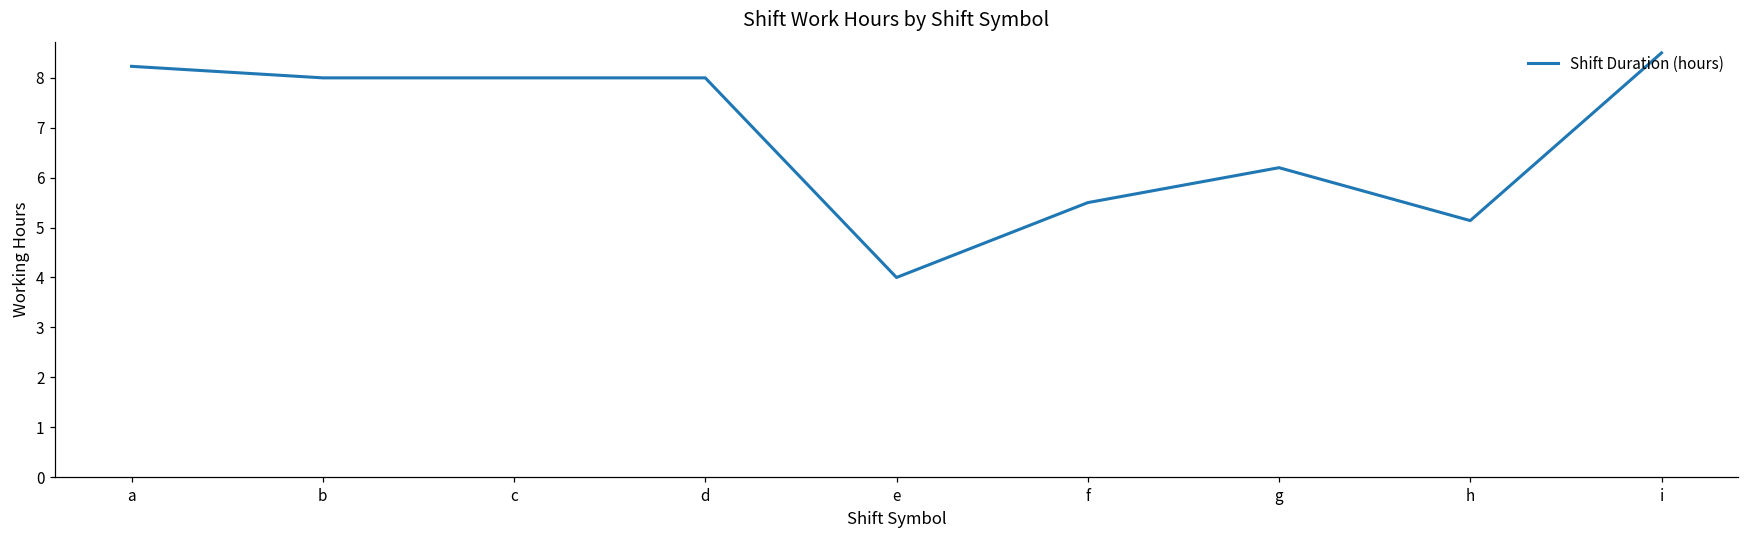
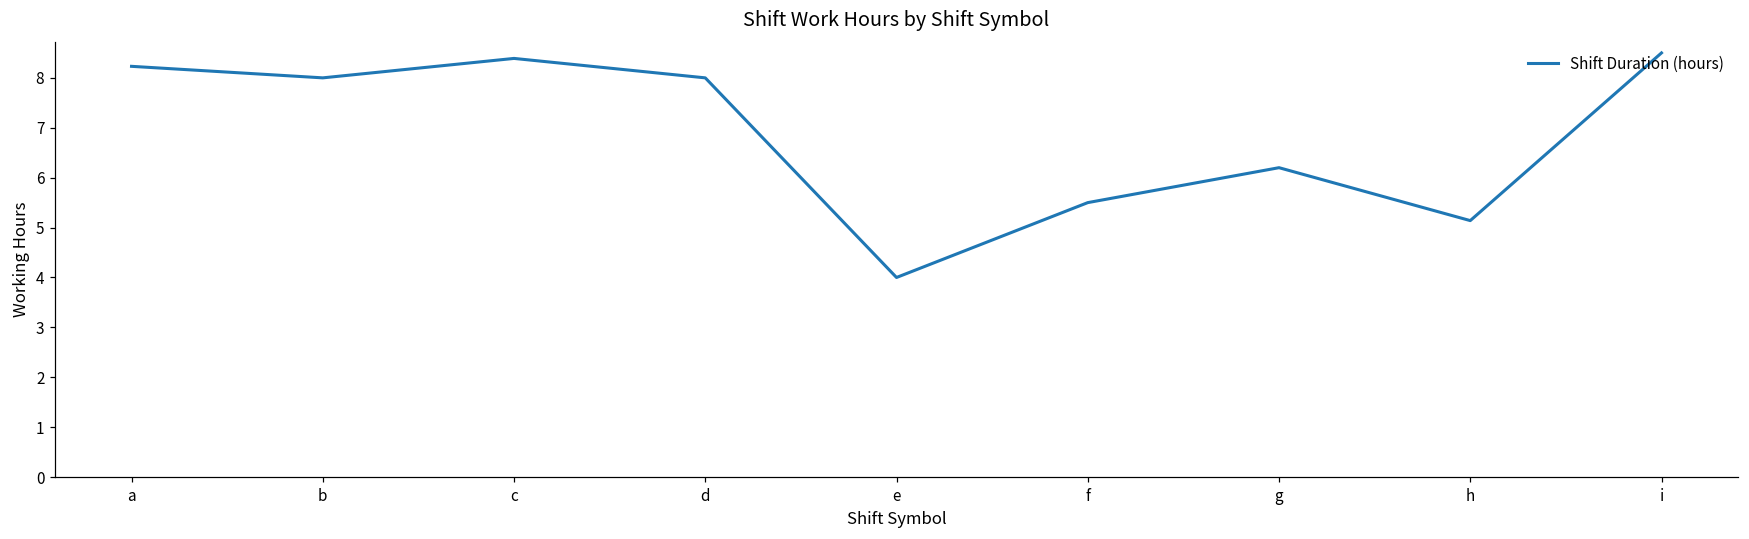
c: 8.0 -> 8.4
